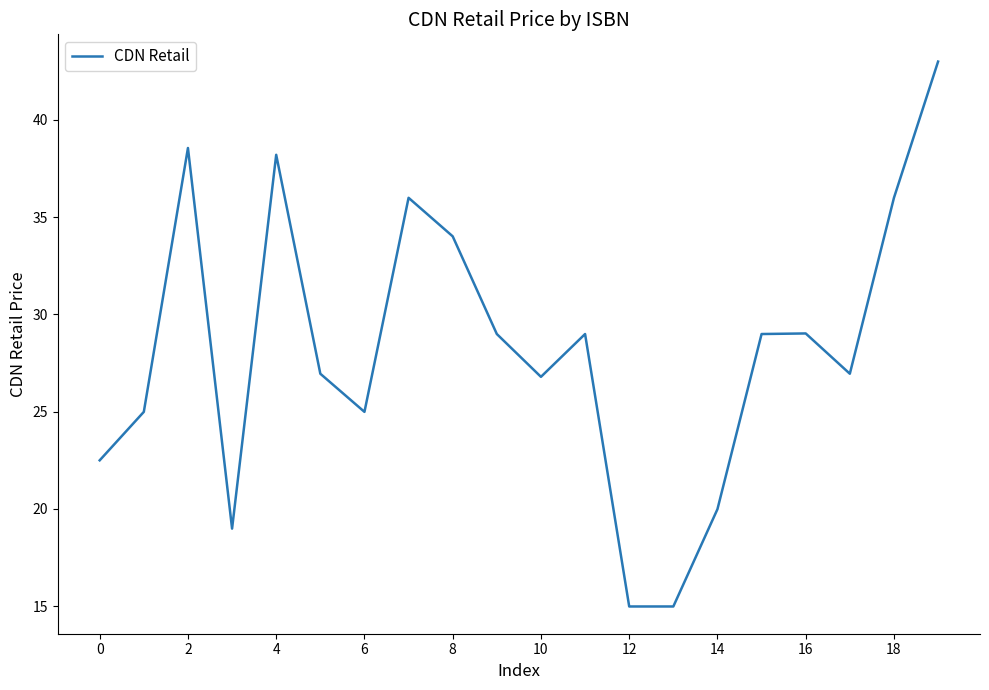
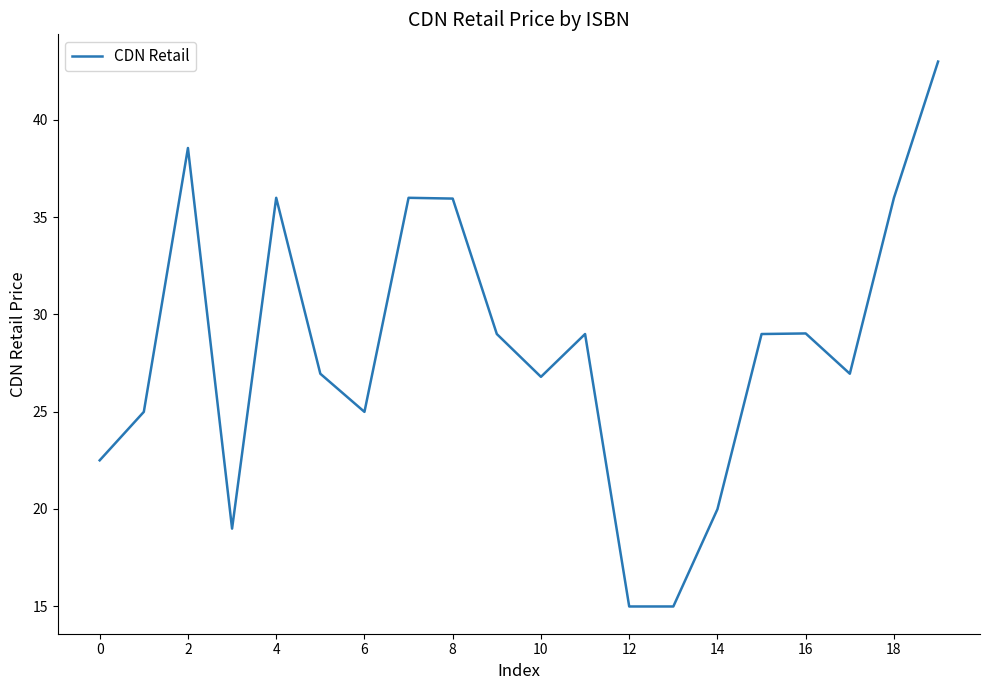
4: 38.2 -> 36.0
8: 34.0 -> 36.0
